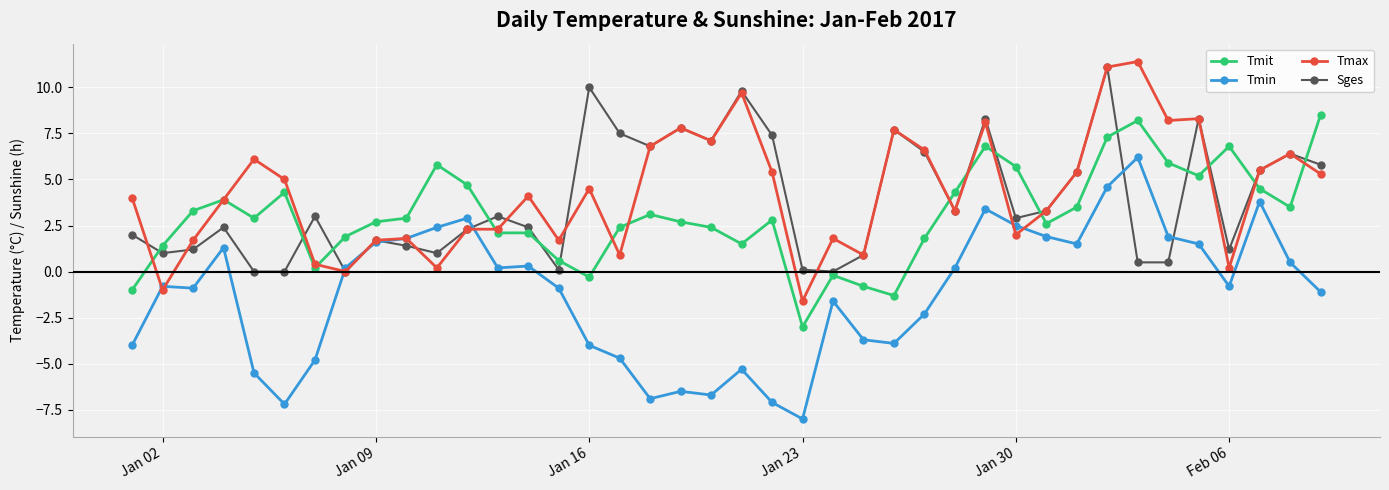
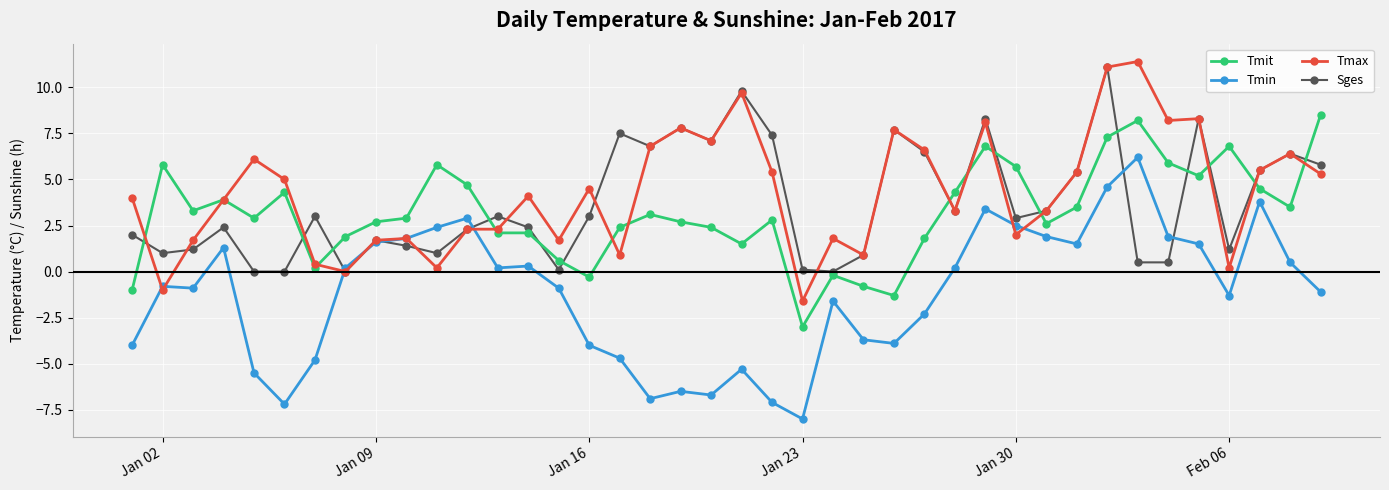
Tmit, Jan 02: 1.4 -> 5.8
Sges, Jan 16: 10 -> 3
Tmin, Feb 06: -0.8 -> -1.3
